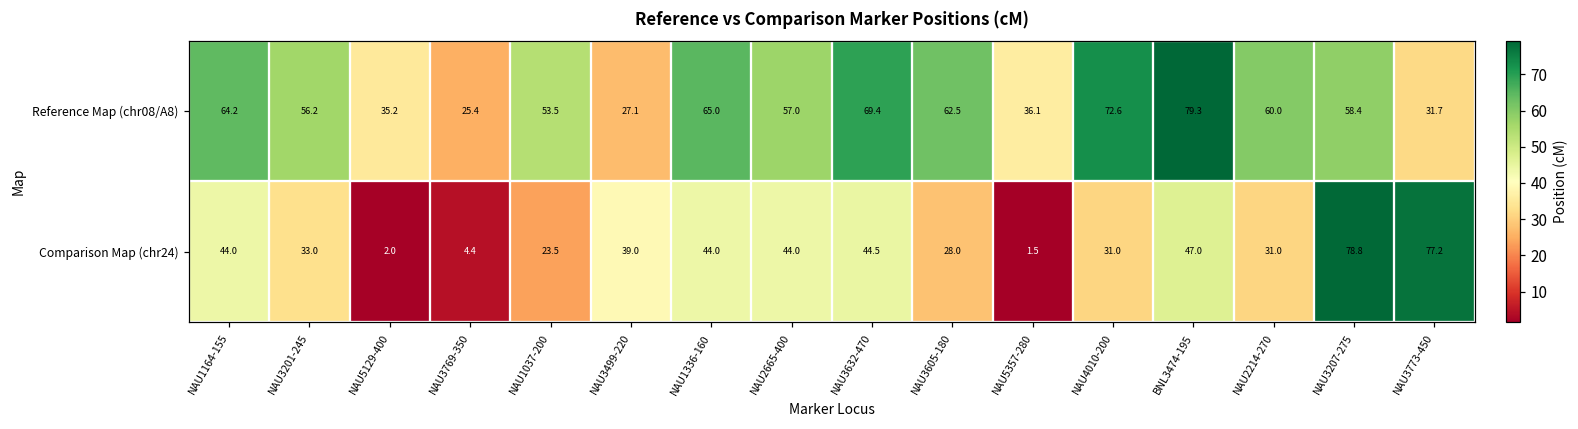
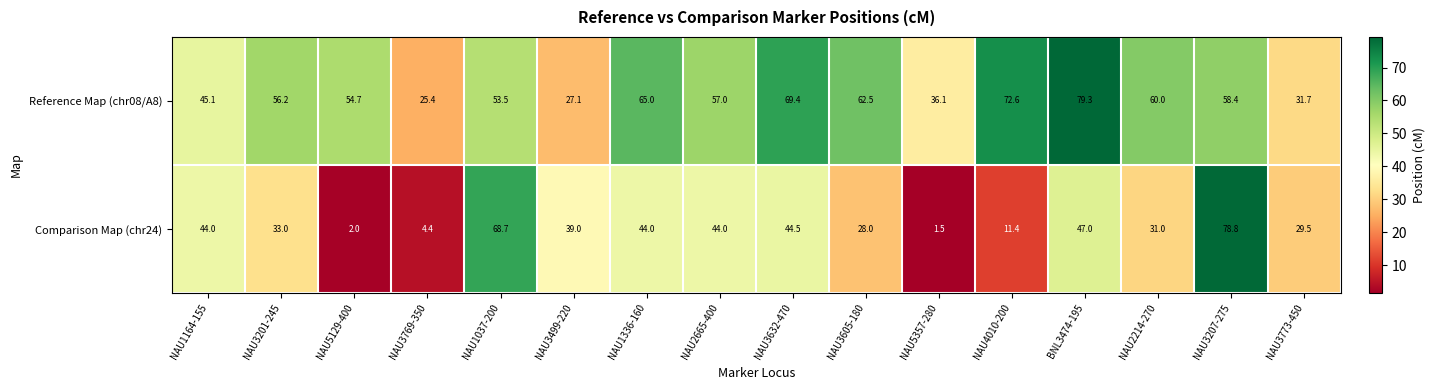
Reference Map (chr08/A8), NAU1164-155: 64.2 -> 45.1
Reference Map (chr08/A8), NAU5129-400: 35.2 -> 54.7
Comparison Map (chr24), NAU1037-200: 23.5 -> 68.7
Comparison Map (chr24), NAU4010-200: 31.0 -> 11.4
Comparison Map (chr24), NAU3773-450: 77.2 -> 29.5
